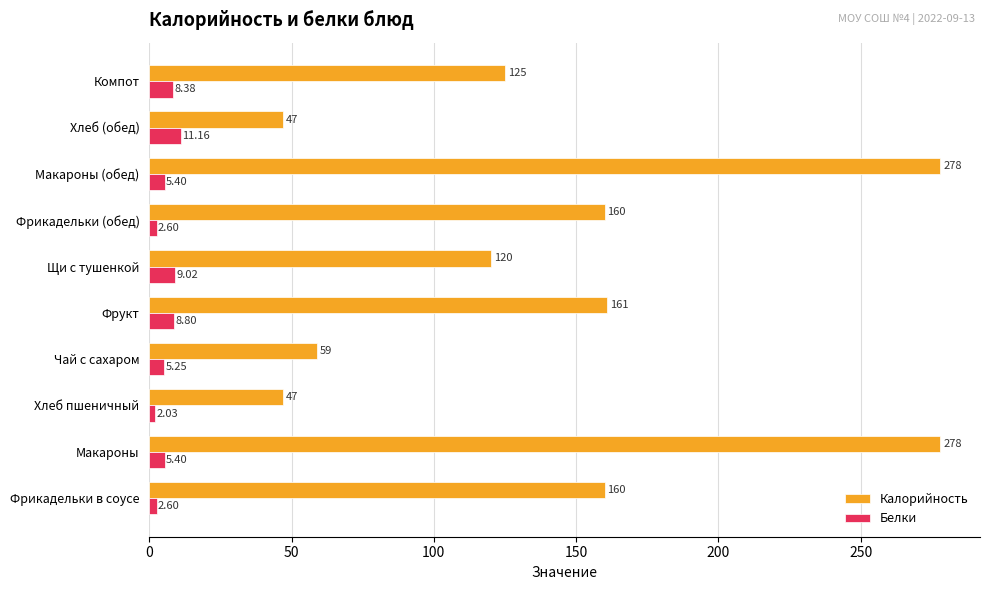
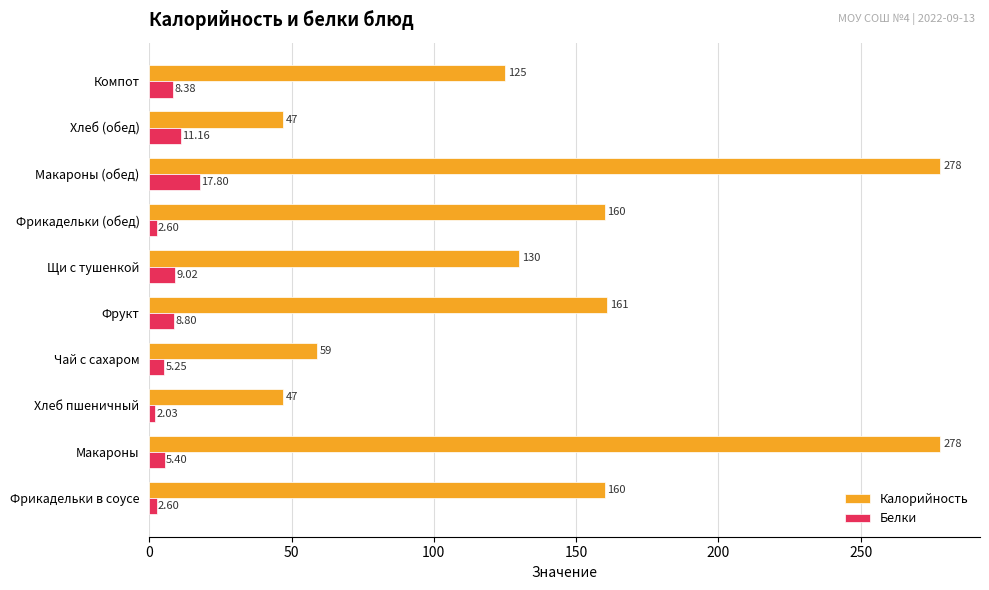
Белки, Макароны (обед): 5.40 -> 17.80
Калорийность, Щи с тушенкой: 120 -> 130
